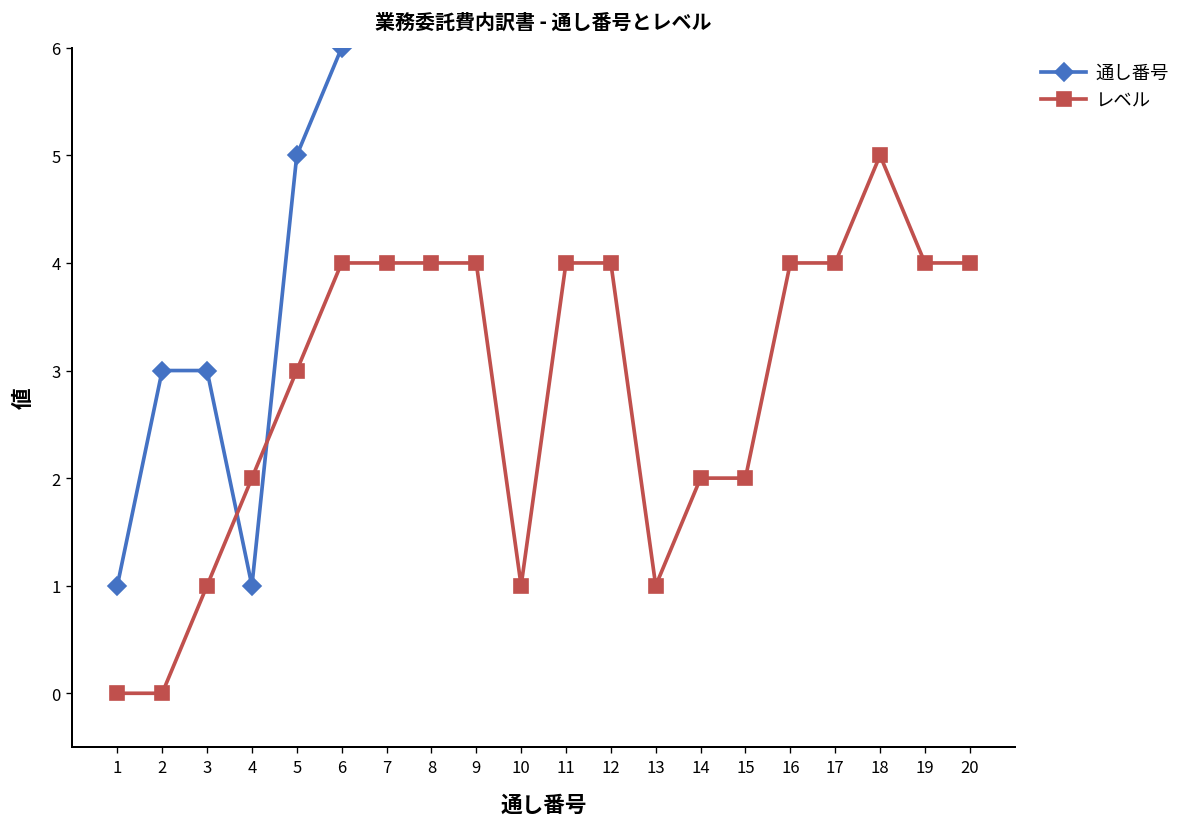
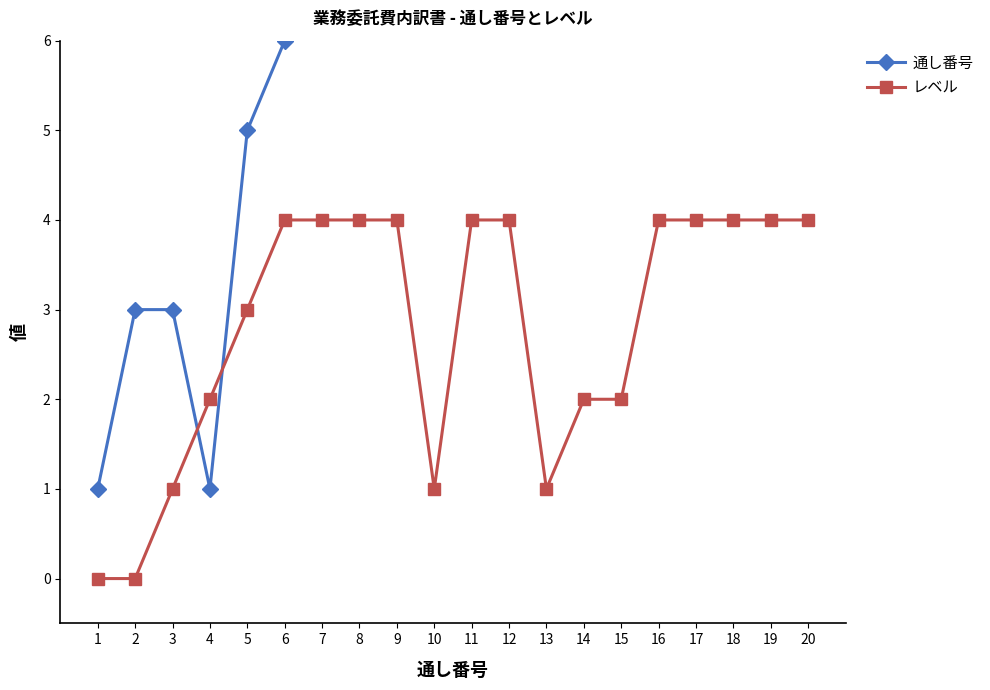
レベル, 18: 5 -> 4
